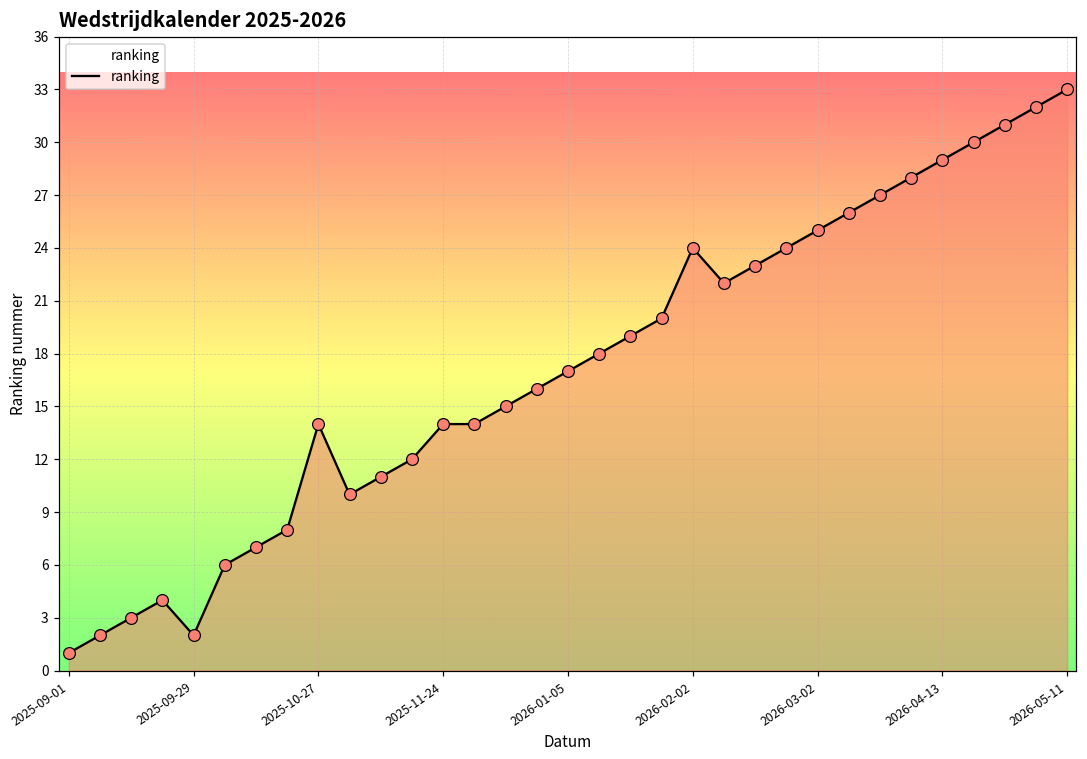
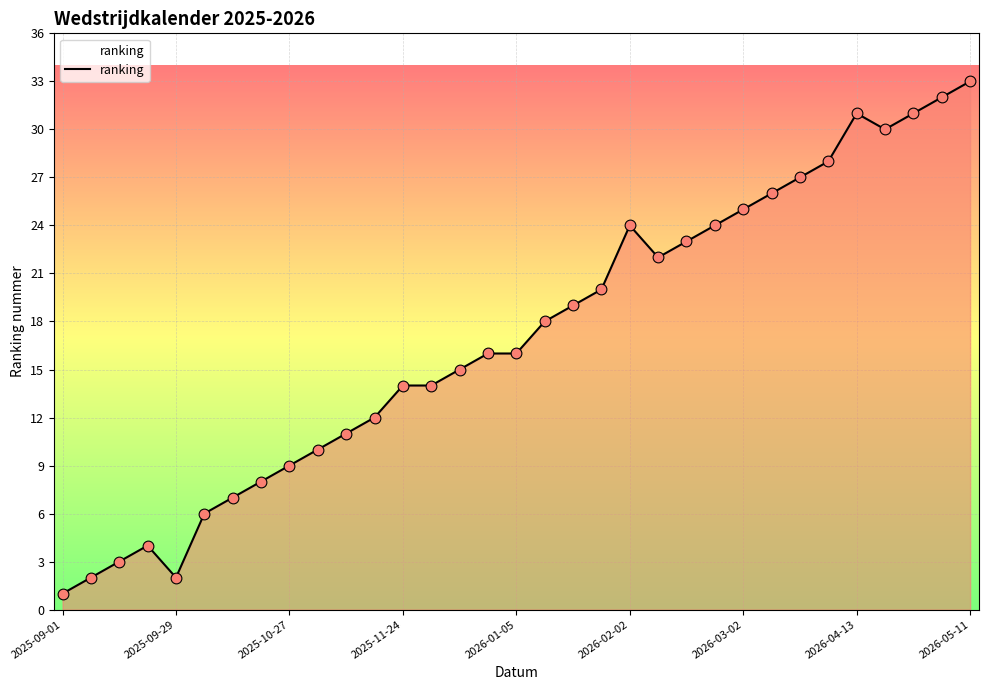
2025-10-27: 14 -> 9
2026-01-05: 17 -> 16
2026-04-13: 29 -> 31
